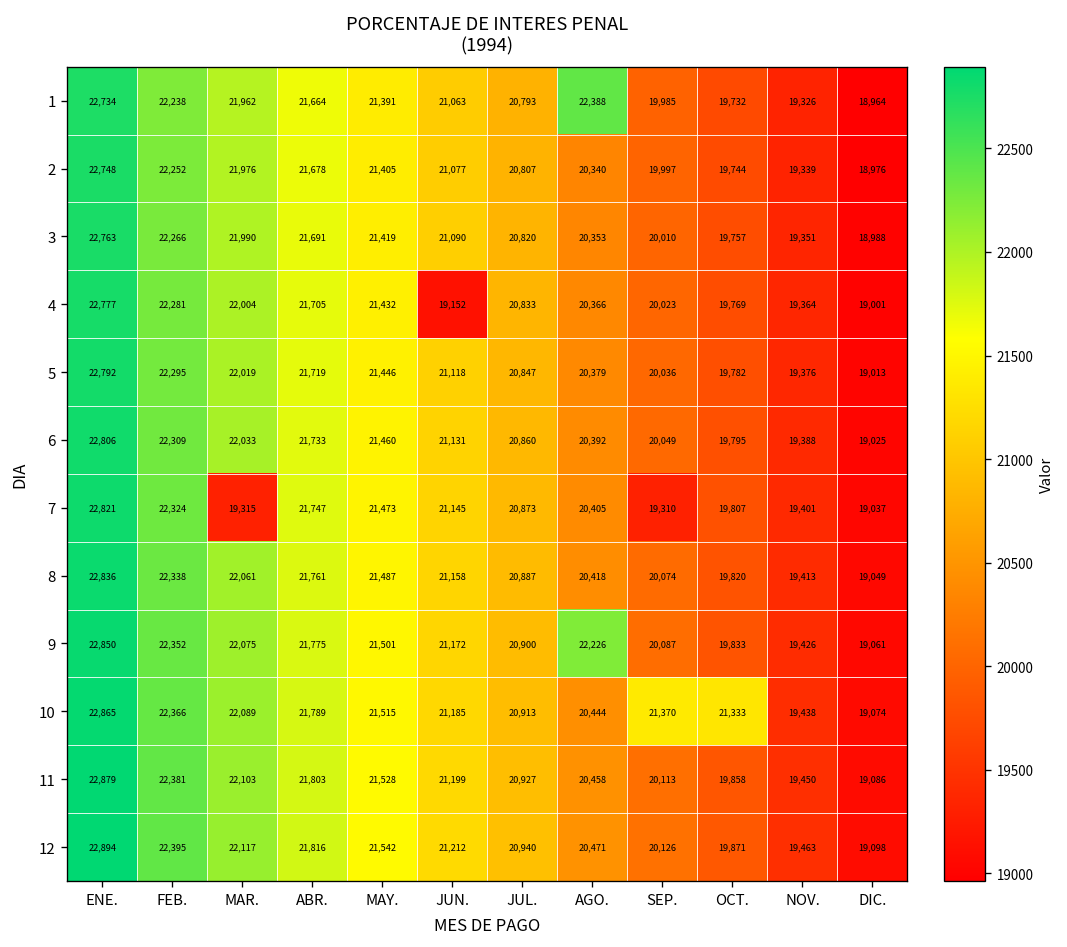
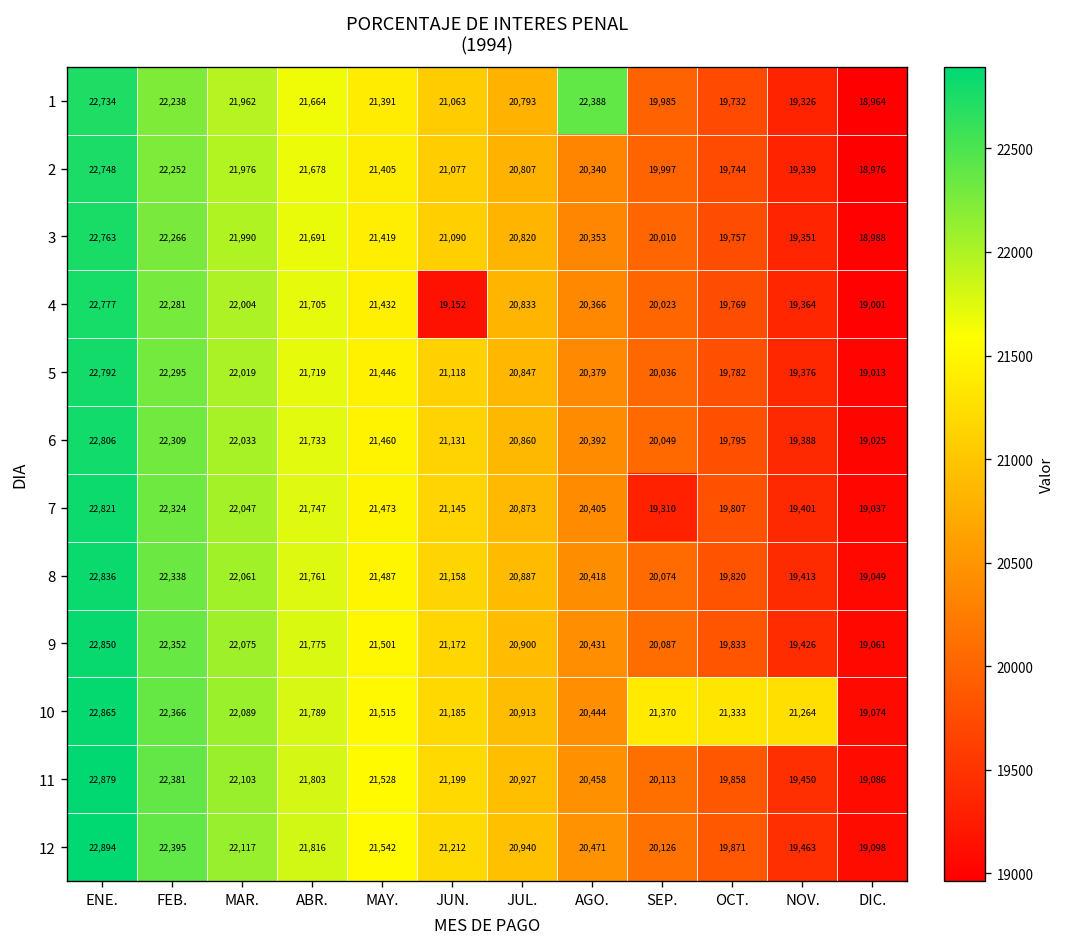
7, MAR.: 19,315 -> 22,047
9, AGO.: 22,226 -> 20,431
10, NOV.: 19,438 -> 21,264
